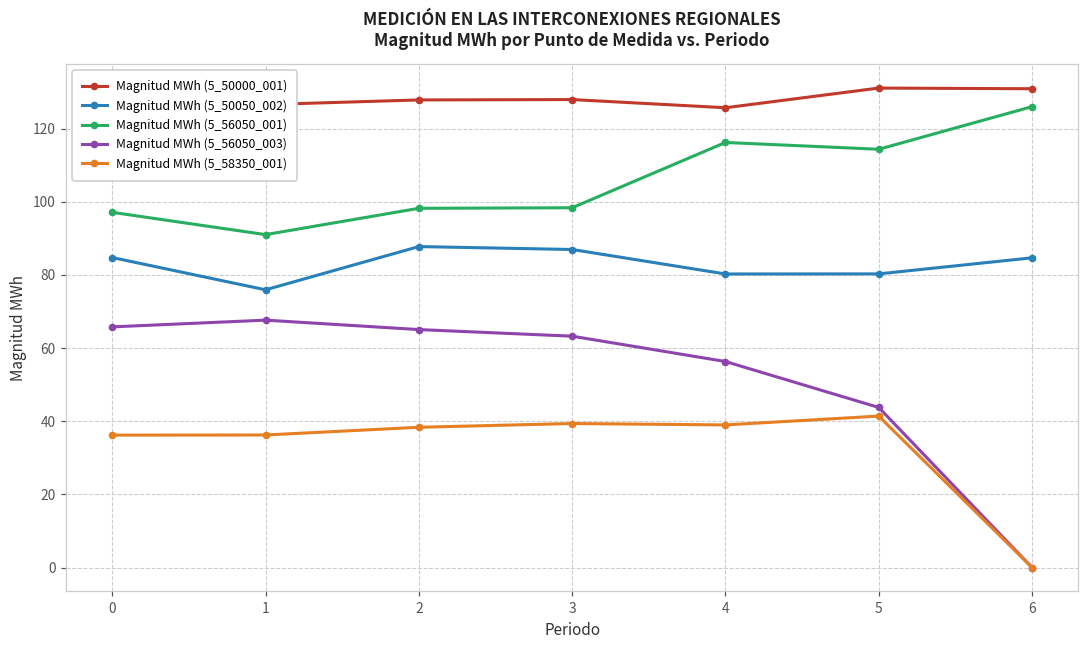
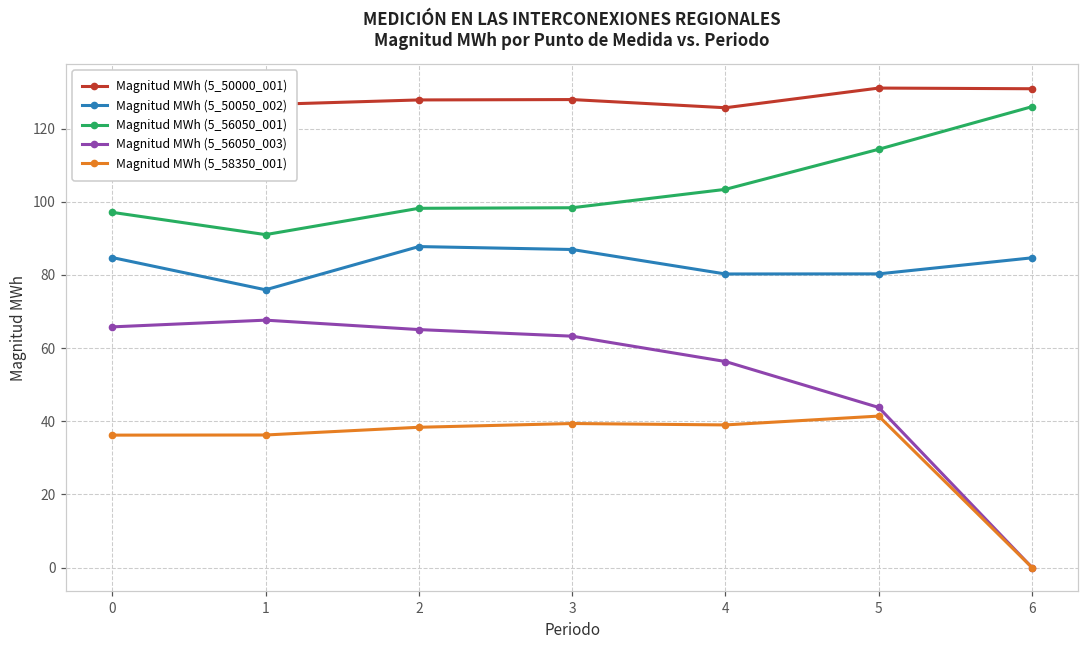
Magnitud MWh (5_56050_001), 4: 116 -> 103
